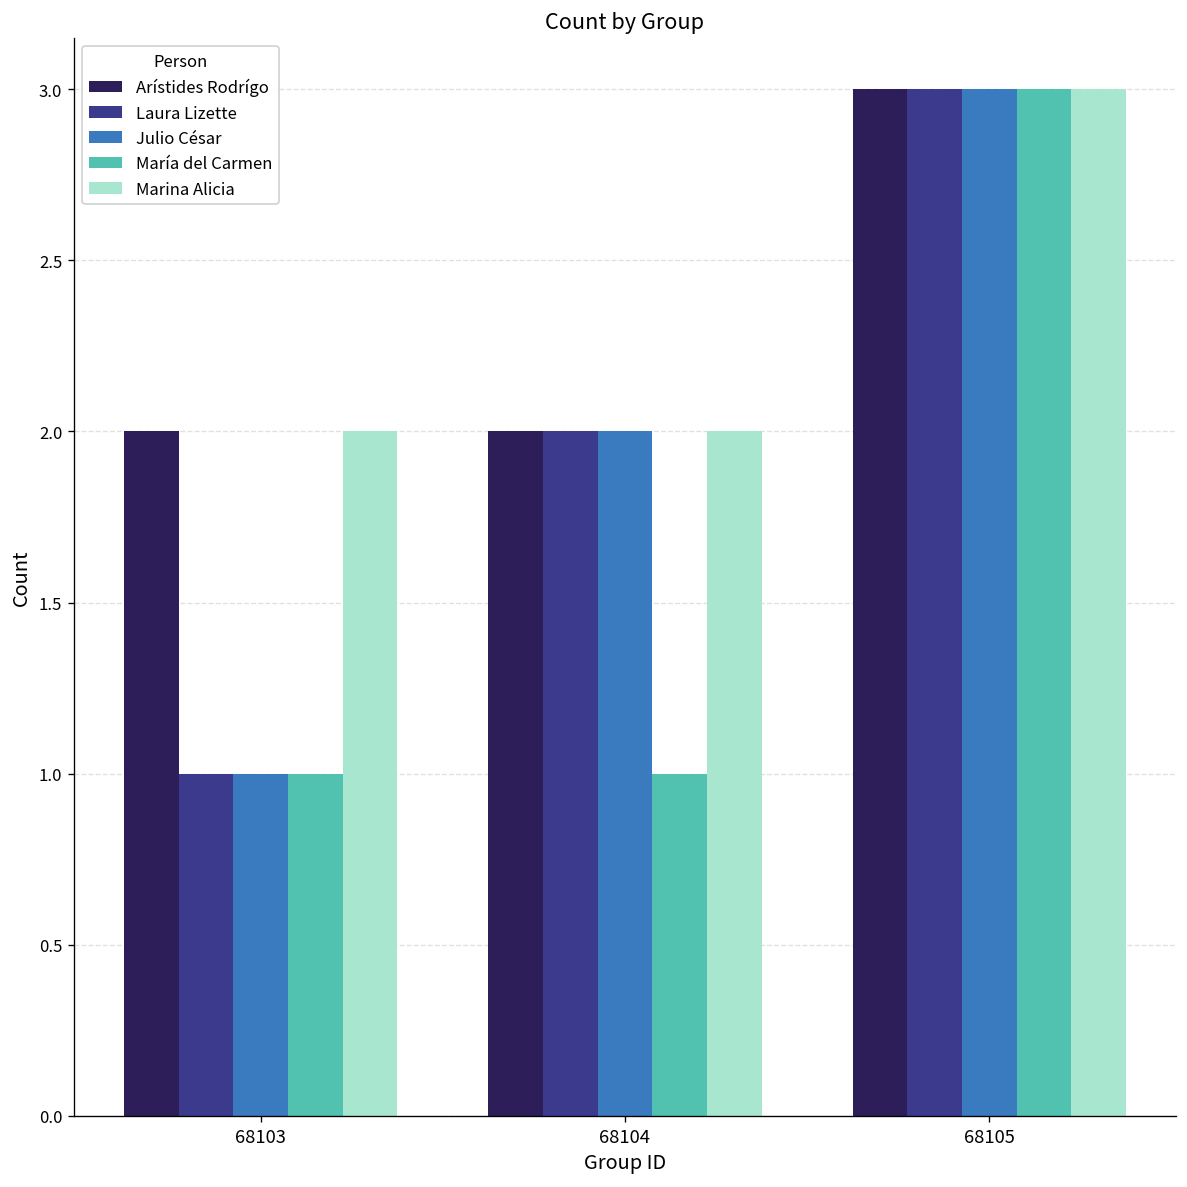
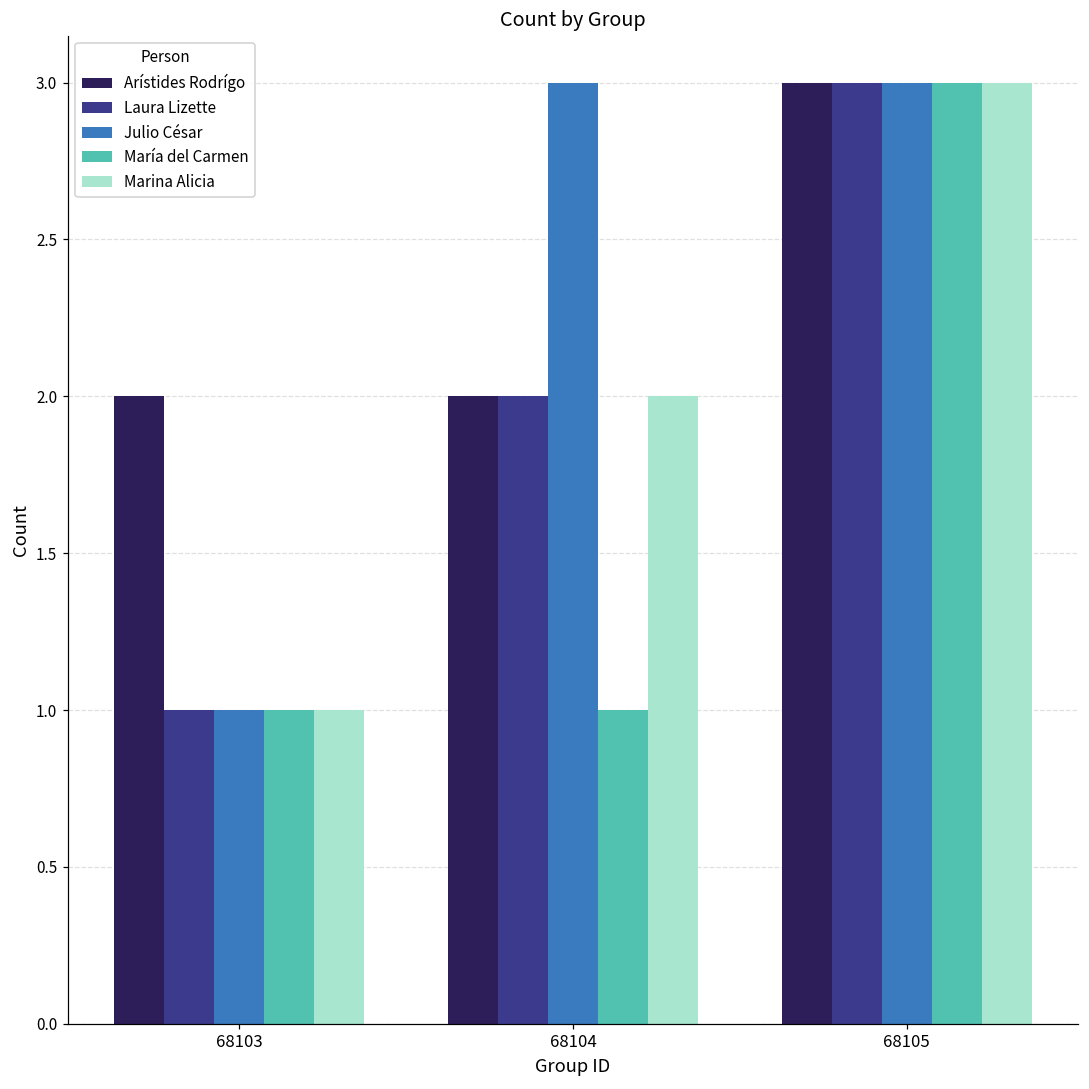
Marina Alicia, 68103: 2 -> 1
Julio César, 68104: 2 -> 3
